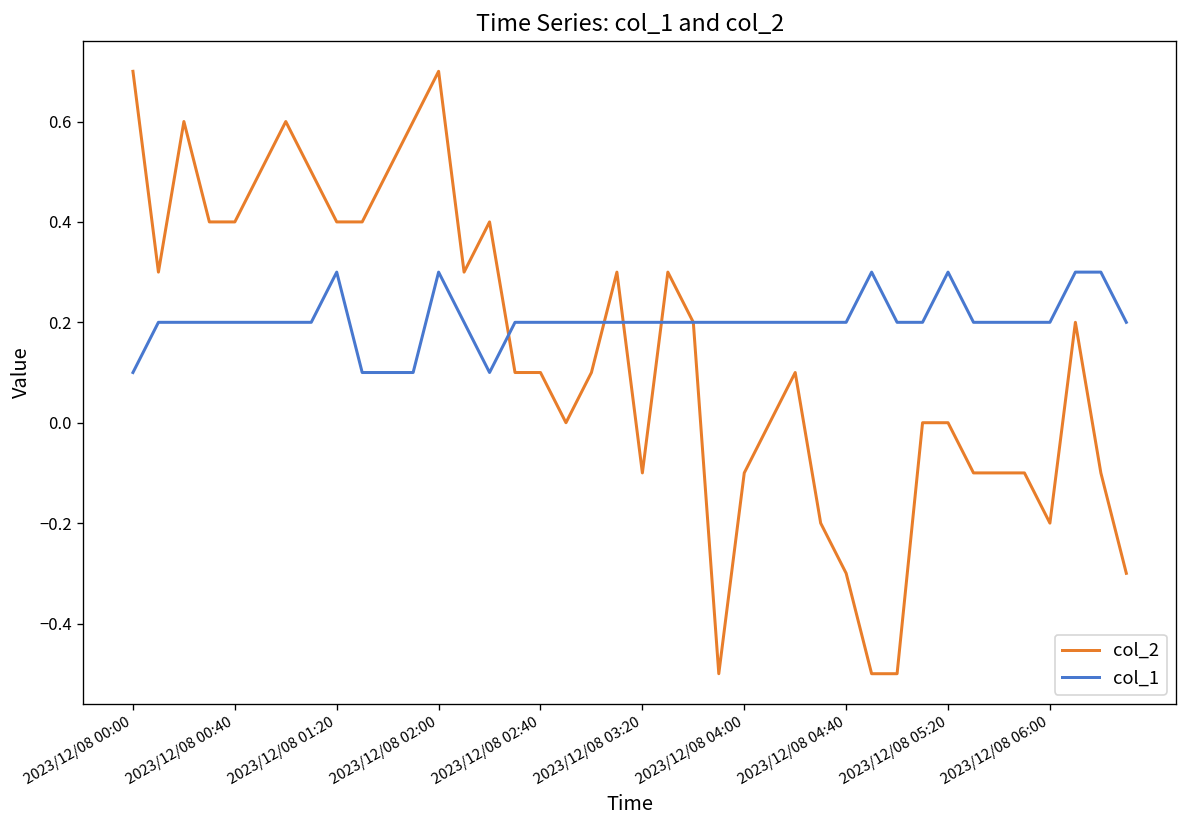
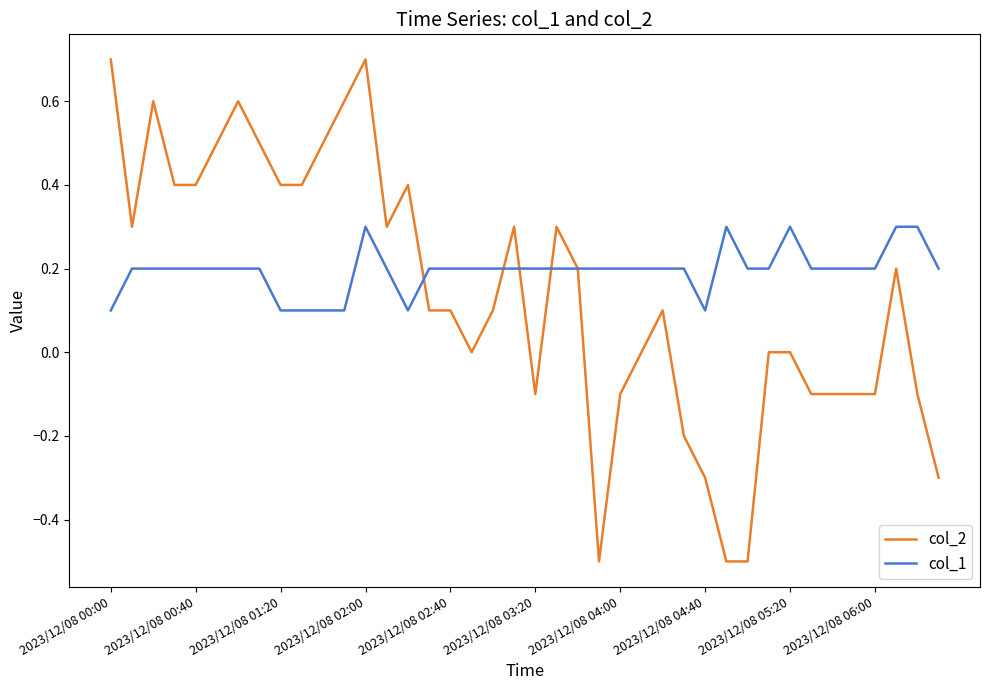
col_1, 2023/12/08 01:20: 0.3 -> 0.1
col_1, 2023/12/08 04:40: 0.2 -> 0.1
col_2, 2023/12/08 06:00: -0.2 -> -0.1
